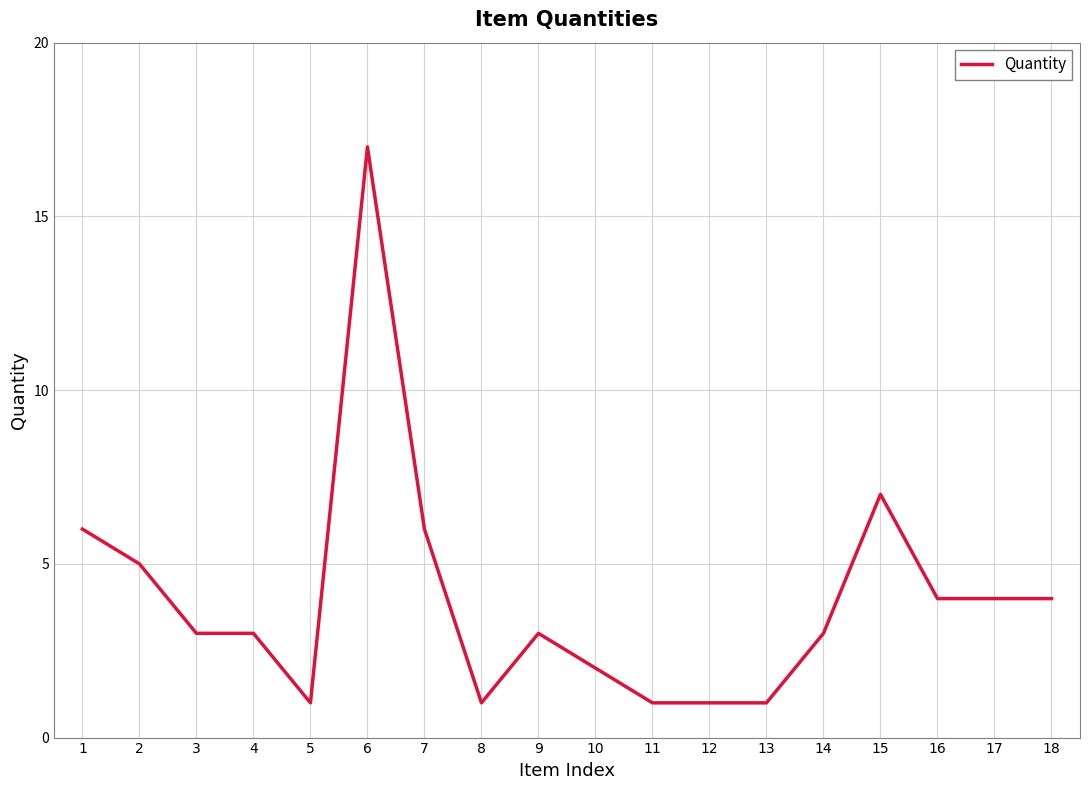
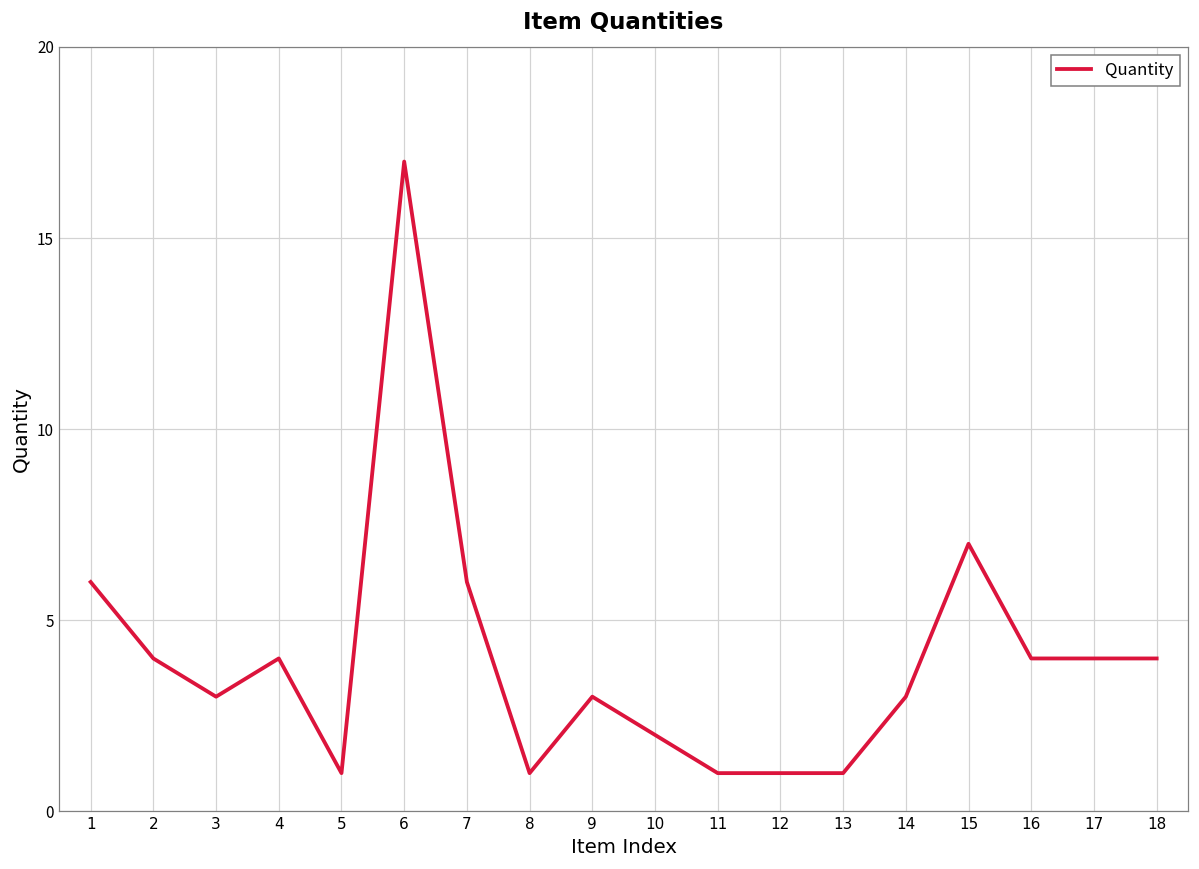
2: 5 -> 4
4: 3 -> 4
